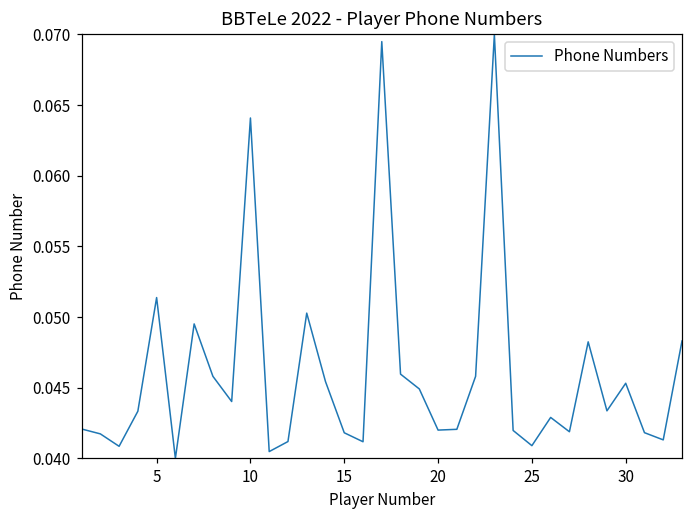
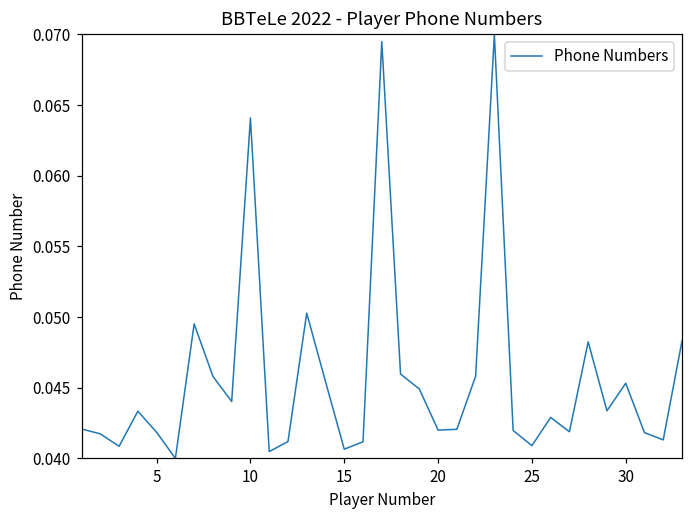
5: 0.0514 -> 0.0418
15: 0.0418 -> 0.0407
